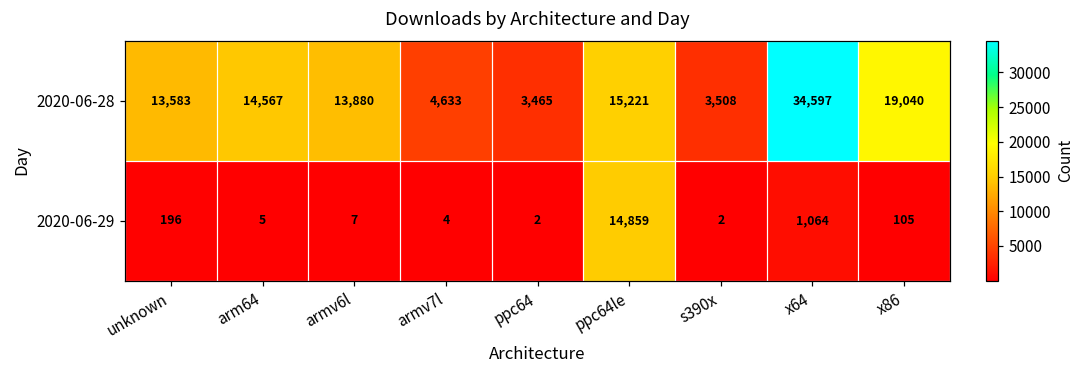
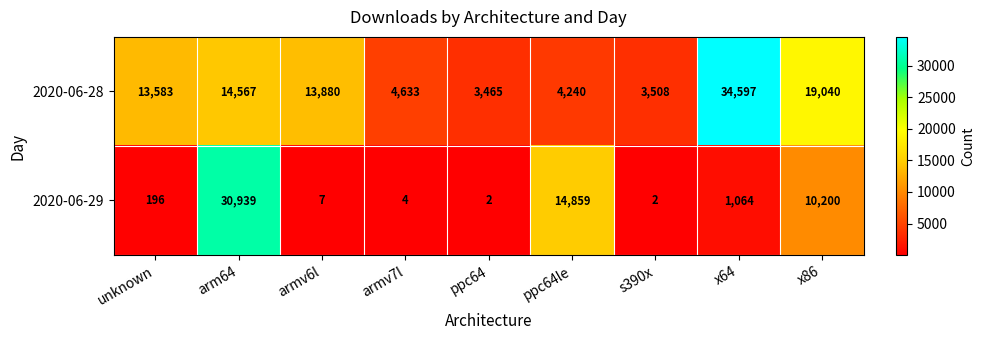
2020-06-28, ppc64le: 15,221 -> 4,240
2020-06-29, arm64: 5 -> 30,939
2020-06-29, x86: 105 -> 10,200
